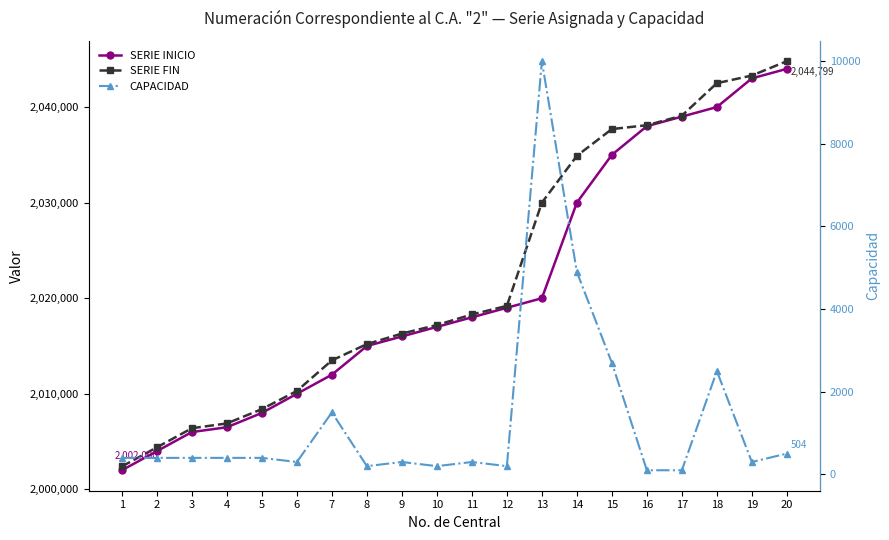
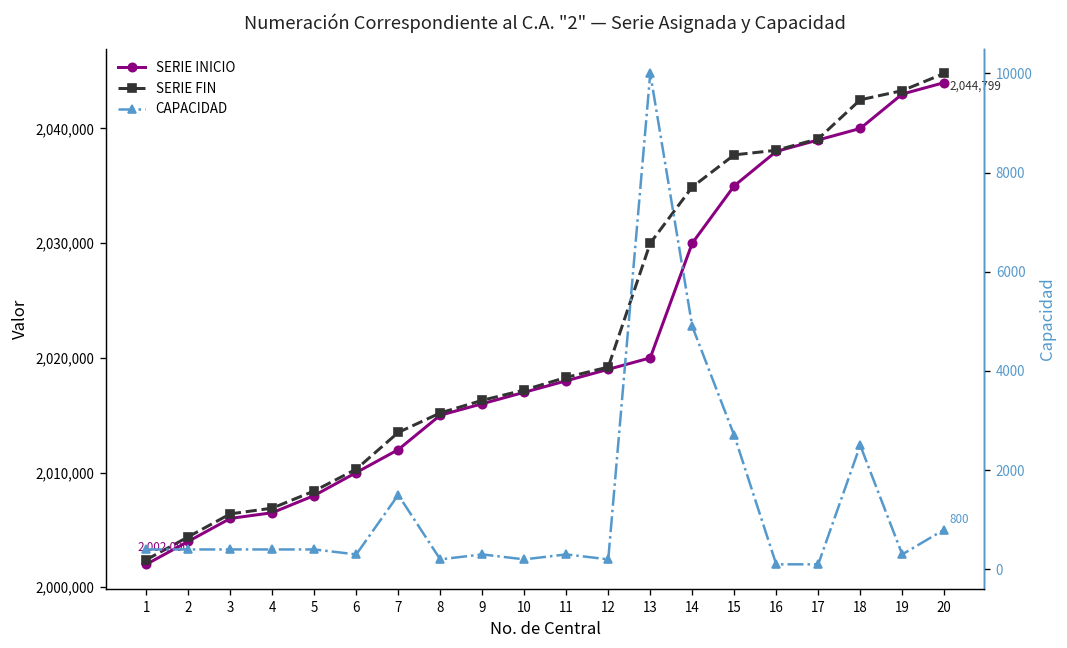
CAPACIDAD, 20: 504 -> 800
